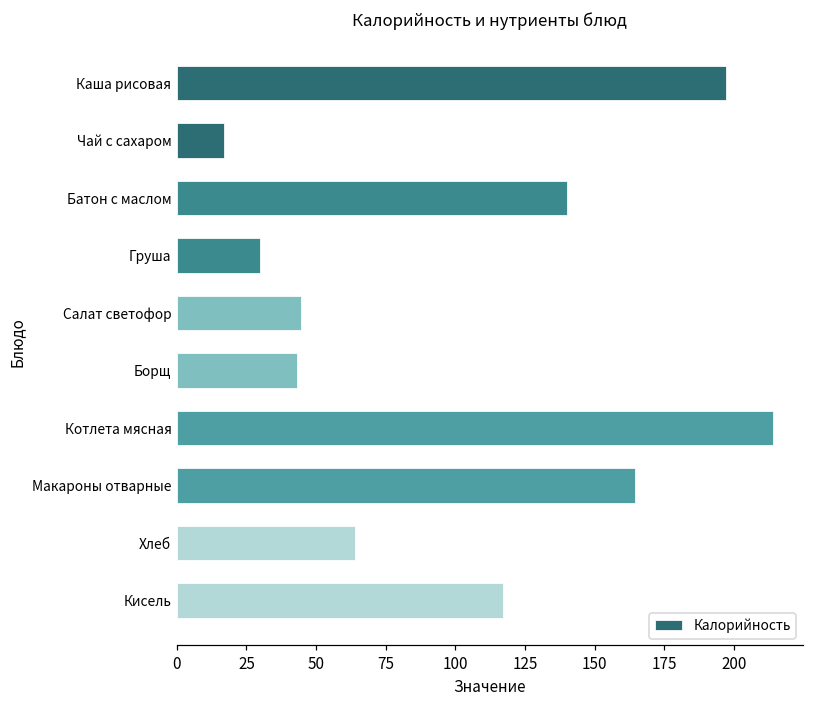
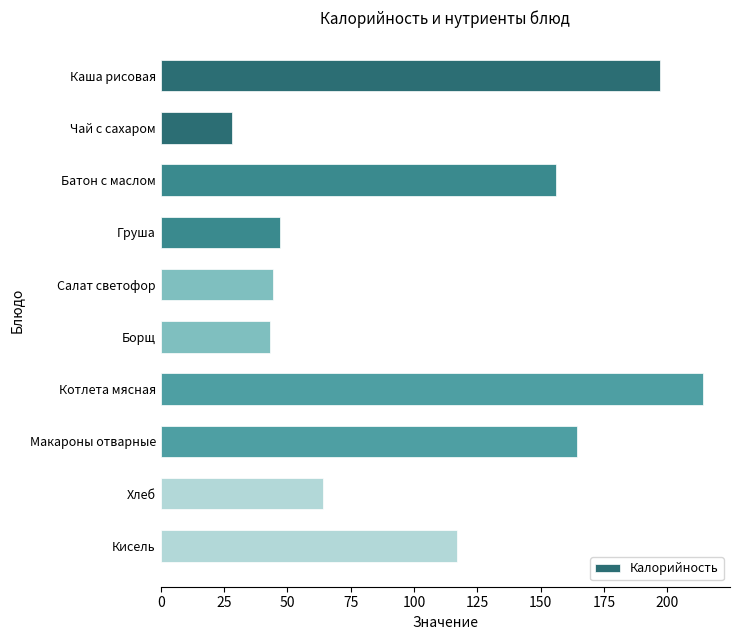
Чай с сахаром: 17 -> 28
Батон с маслом: 140 -> 156
Груша: 30 -> 47
